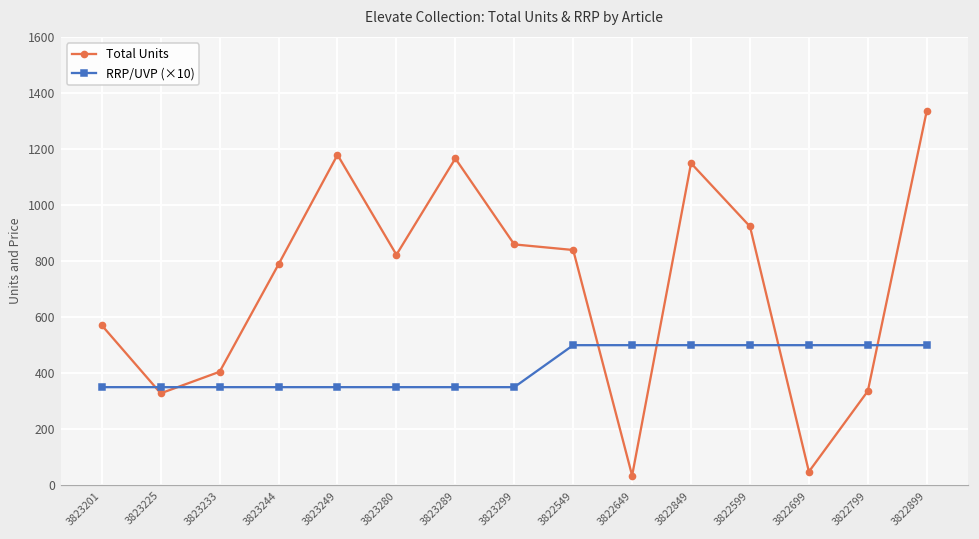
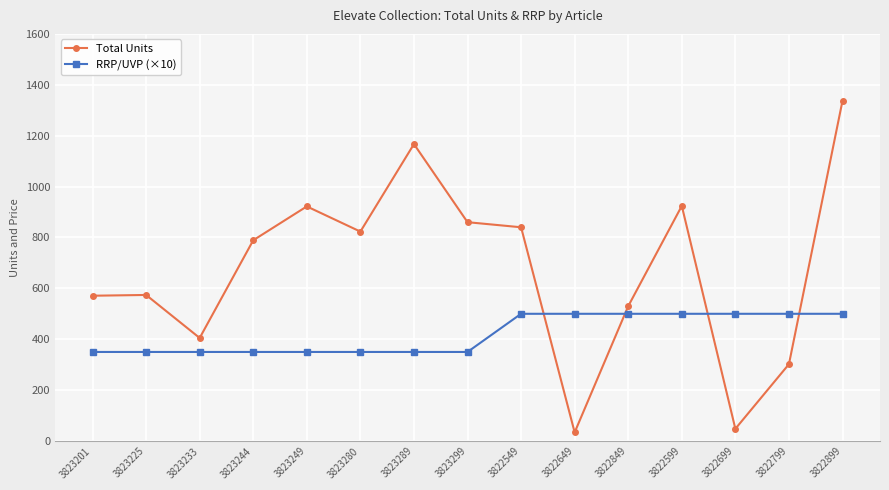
Total Units, 3823225: 330 -> 570
Total Units, 3823249: 1180 -> 920
Total Units, 3822849: 1150 -> 530
Total Units, 3822799: 340 -> 300
